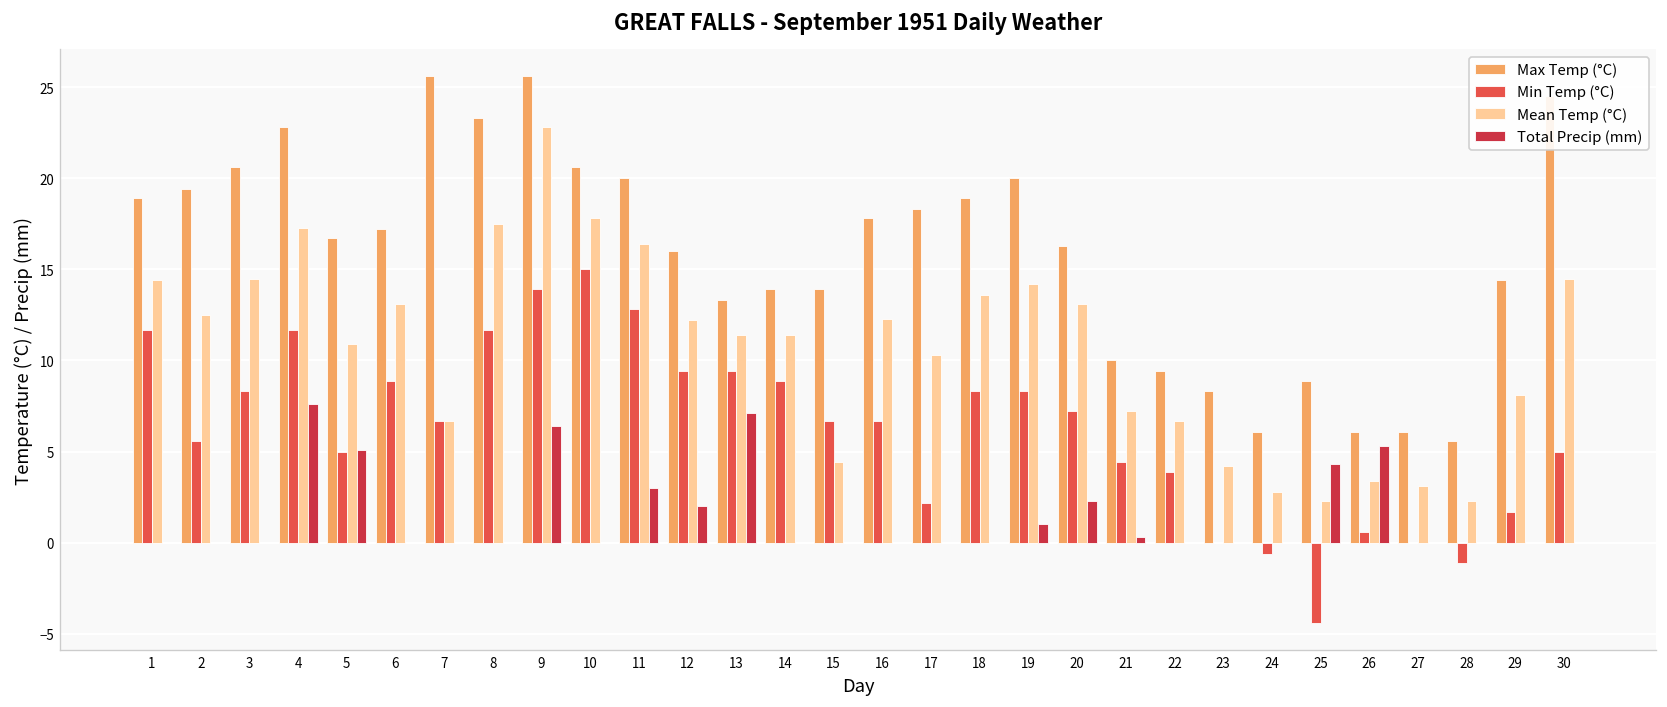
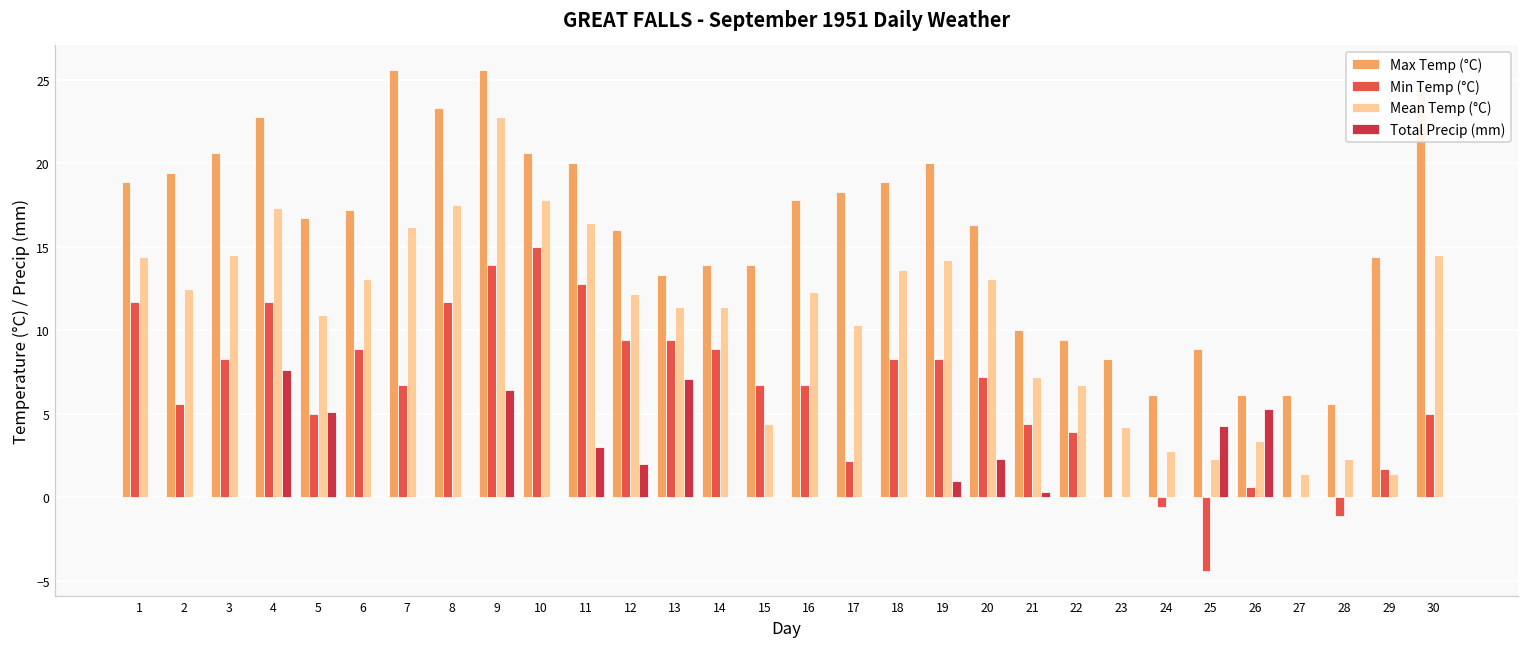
Mean Temp (°C), 7: 6.7 -> 16.2
Mean Temp (°C), 27: 3.1 -> 1.4
Mean Temp (°C), 29: 8.1 -> 1.4
